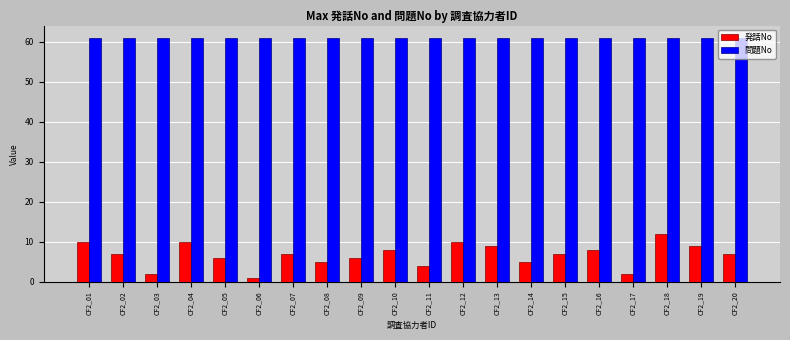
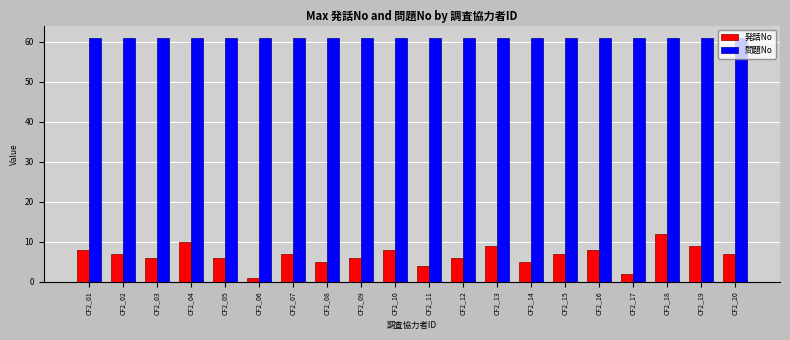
発話No, CF2_01: 10 -> 8
発話No, CF2_03: 2 -> 6
発話No, CF2_12: 10 -> 6
